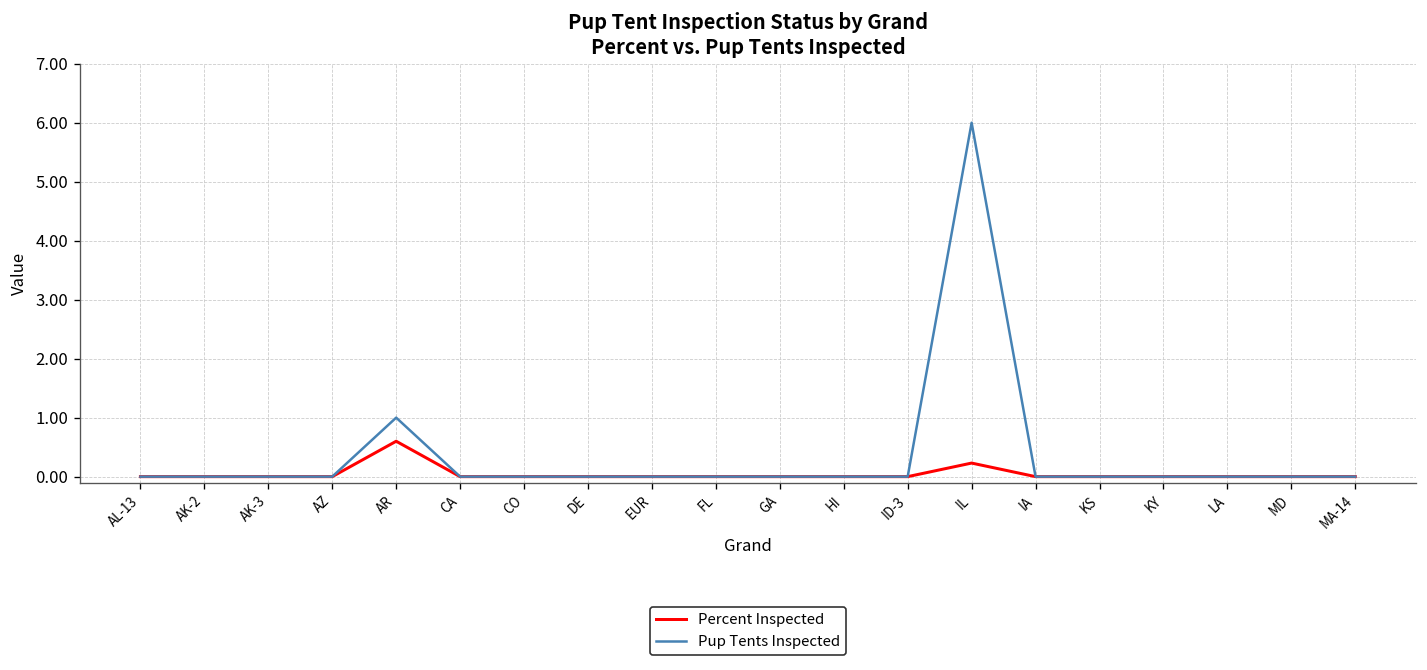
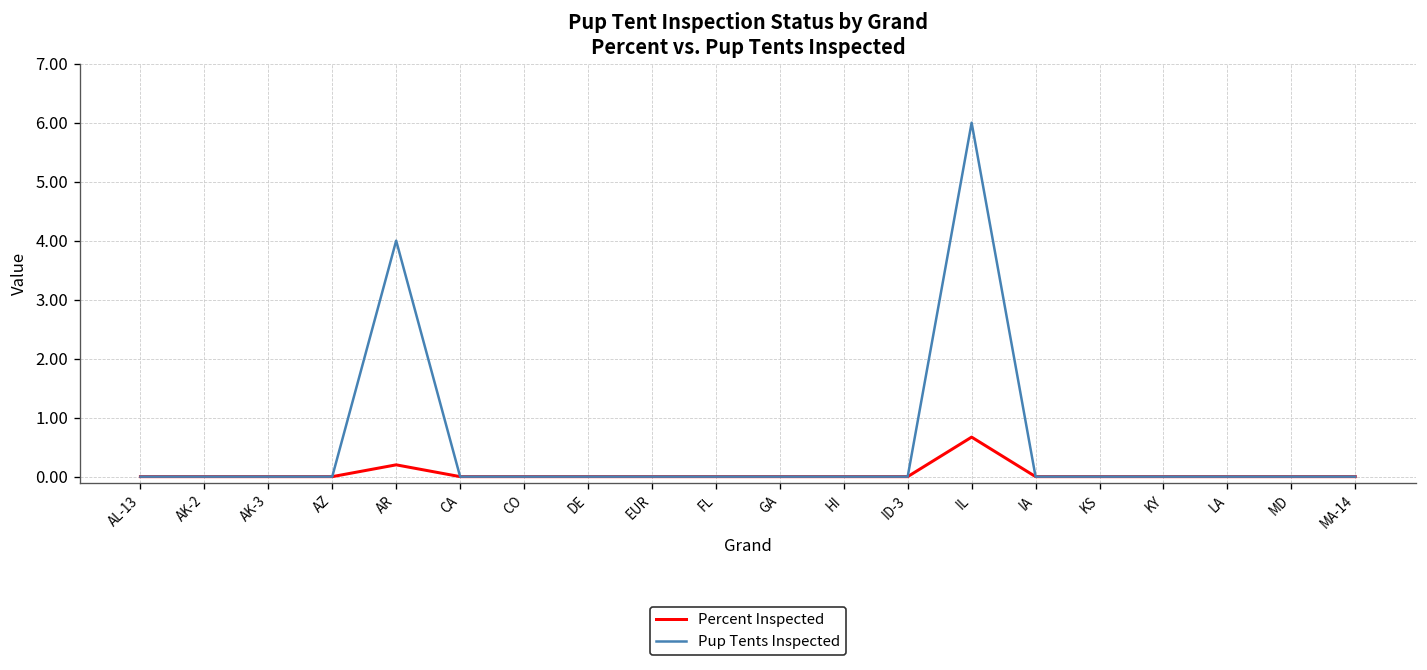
Percent Inspected, AR: 0.6 -> 0.2
Pup Tents Inspected, AR: 1 -> 4
Percent Inspected, IL: 0.2 -> 0.7
